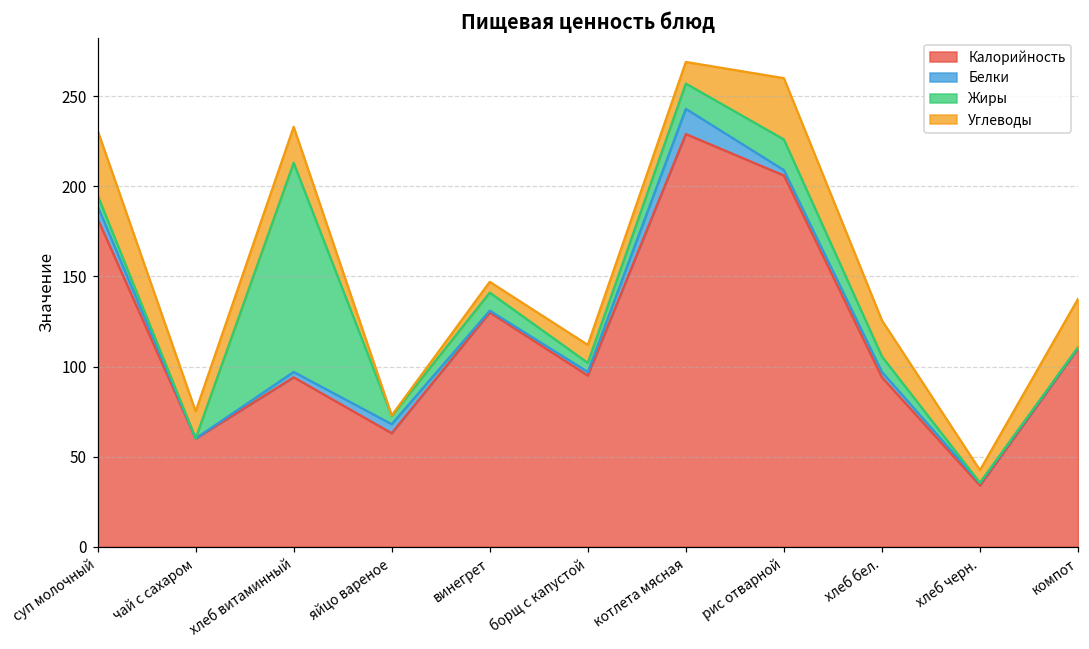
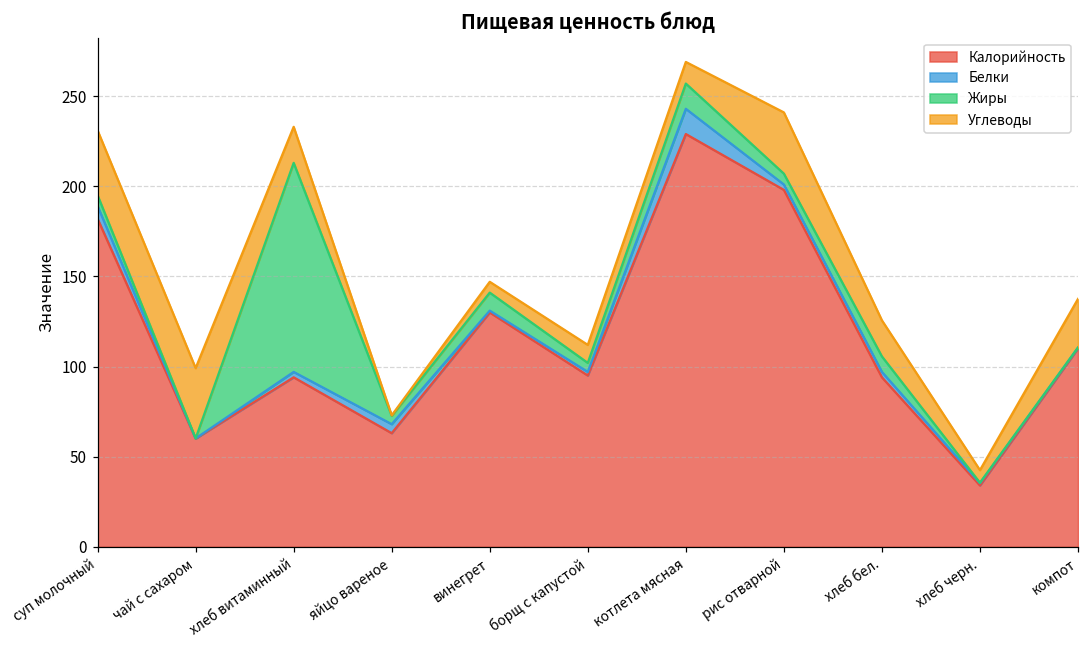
Углеводы, чай с сахаром: 15 -> 39
Калорийность, рис отварной: 206 -> 198
Жиры, рис отварной: 17 -> 6
